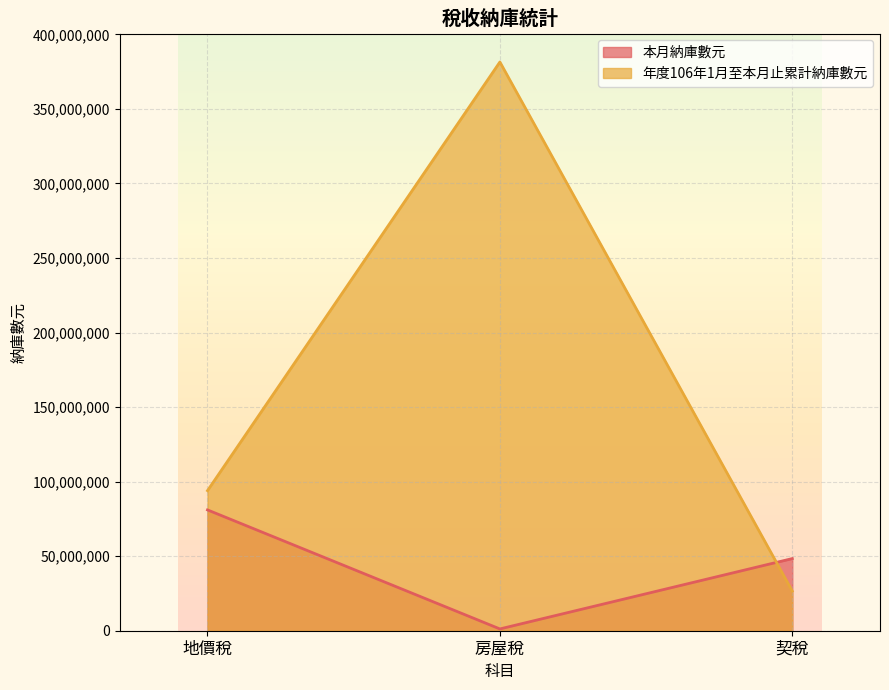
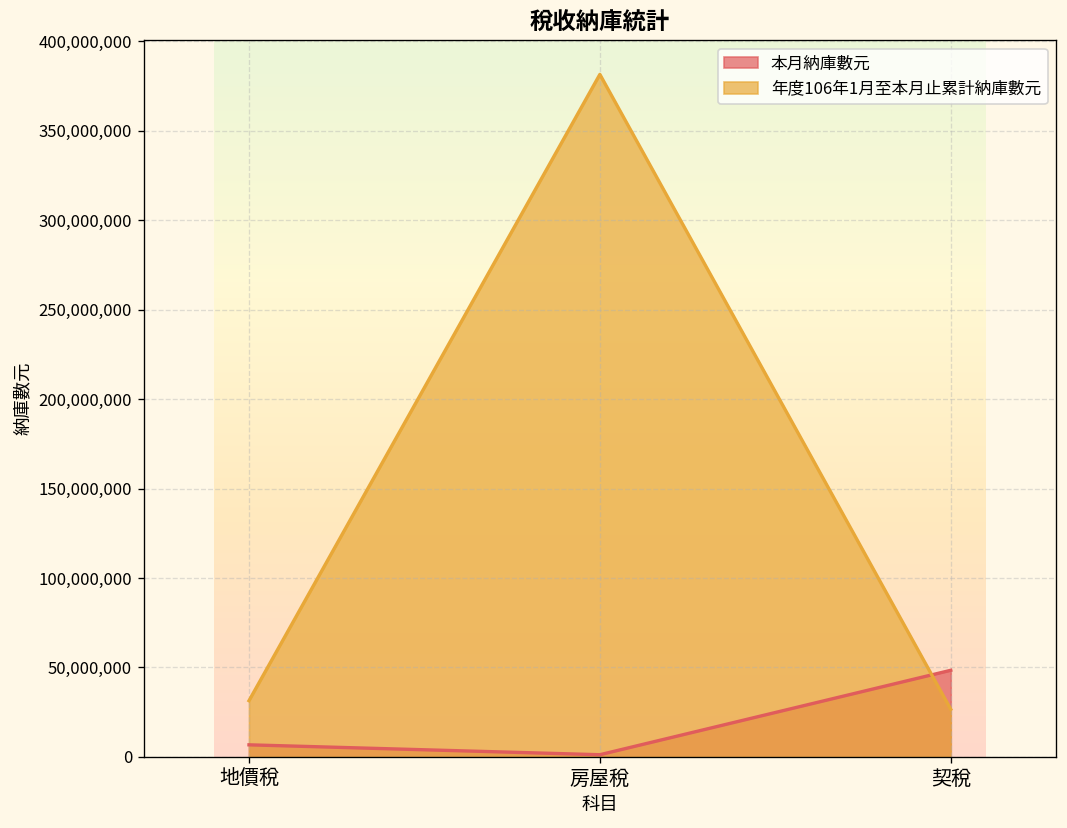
本月納庫數元, 地價稅: 81,000,000 -> 7,000,000
年度106年1月至本月止累計納庫數元, 地價稅: 94,000,000 -> 31,000,000
